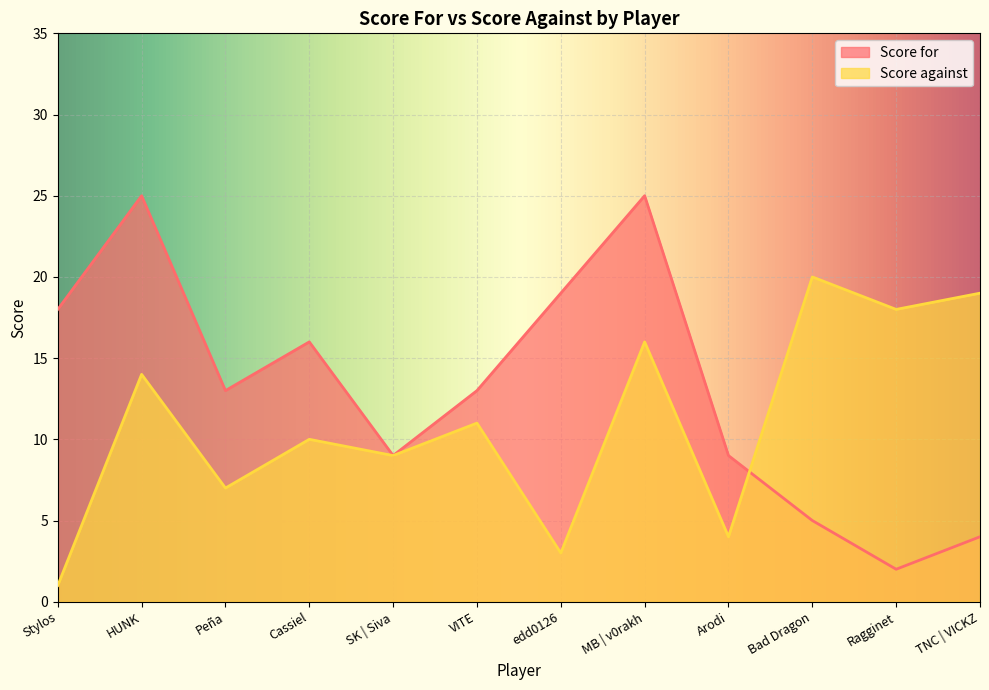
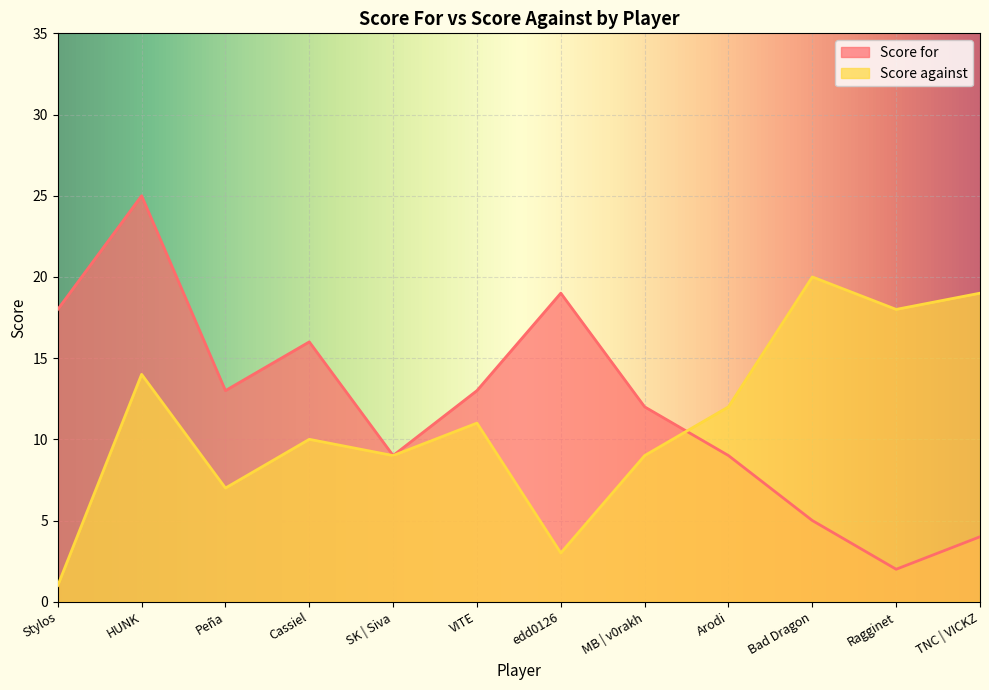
Score for, MB | v0rakh: 25 -> 12
Score against, MB | v0rakh: 16 -> 9
Score against, Arodi: 4 -> 12
